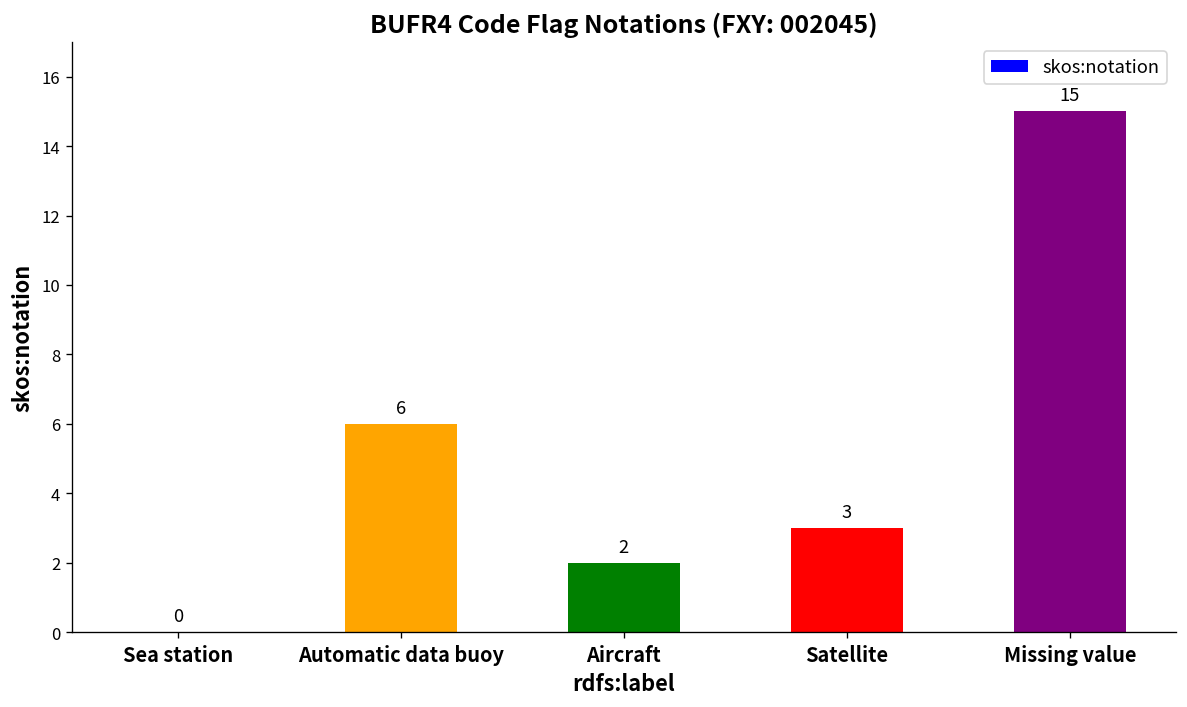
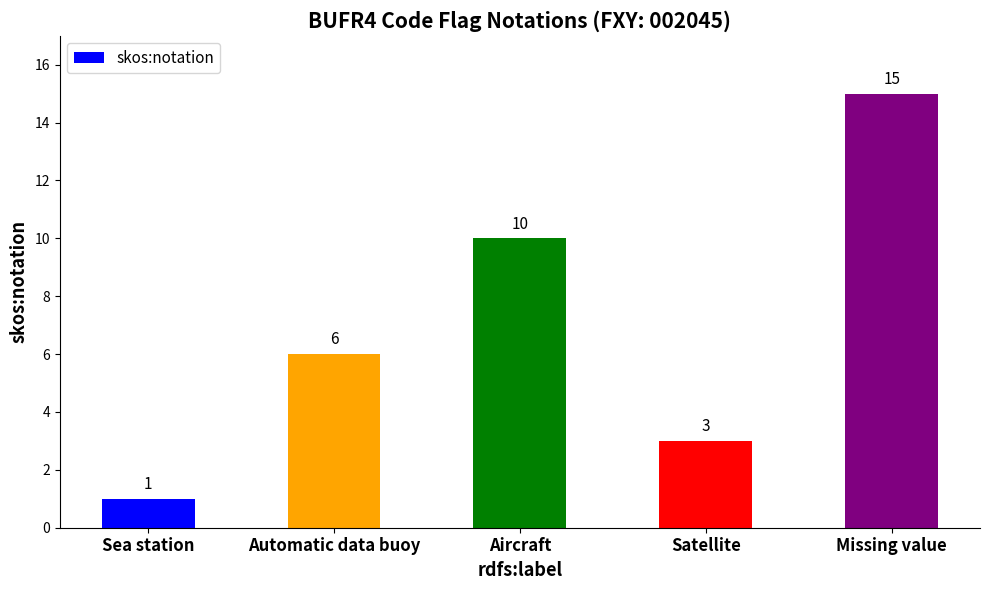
Sea station: 0 -> 1
Aircraft: 2 -> 10
